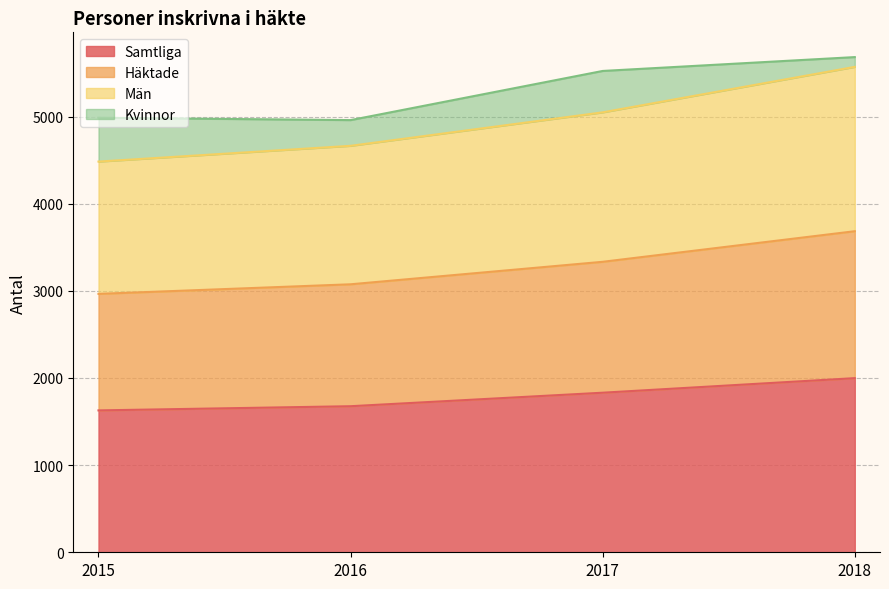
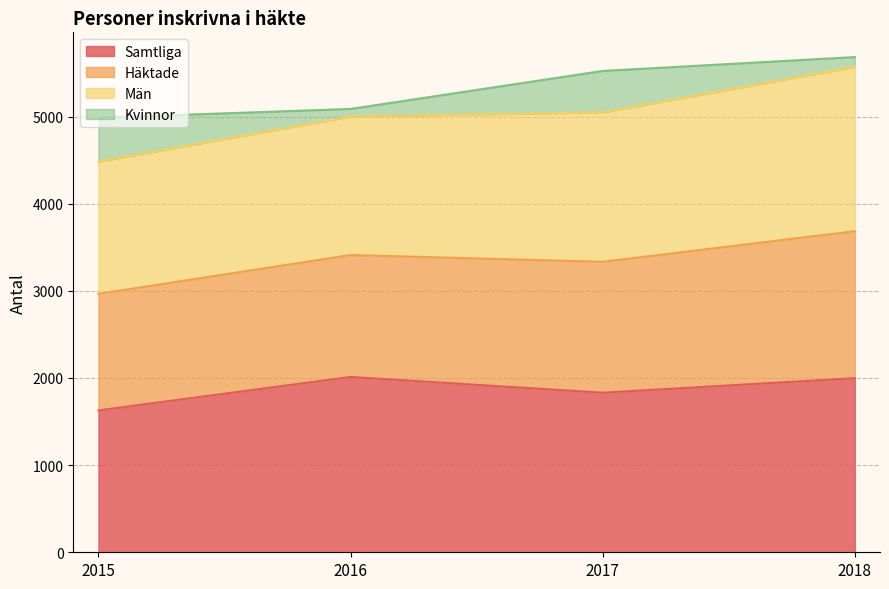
Samtliga, 2016: 1700 -> 2000
Kvinnor, 2016: 300 -> 100
